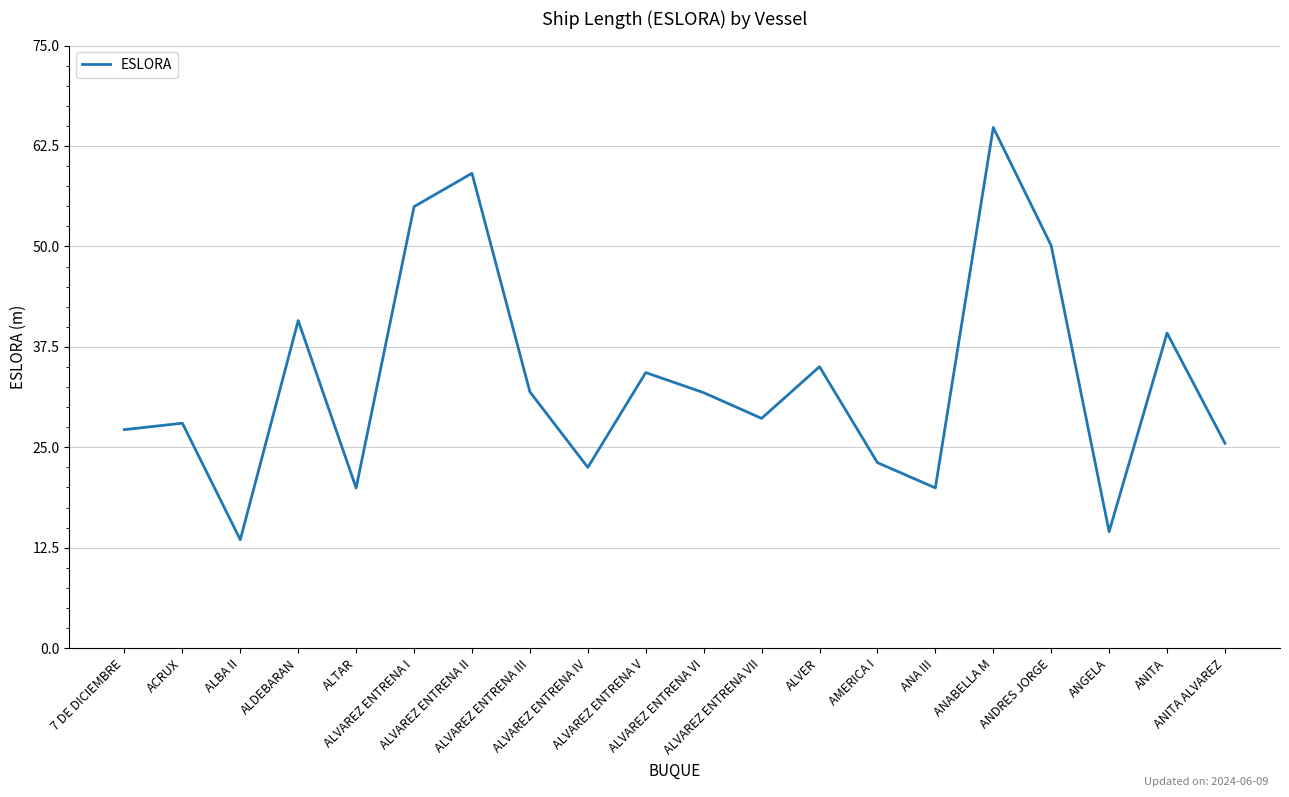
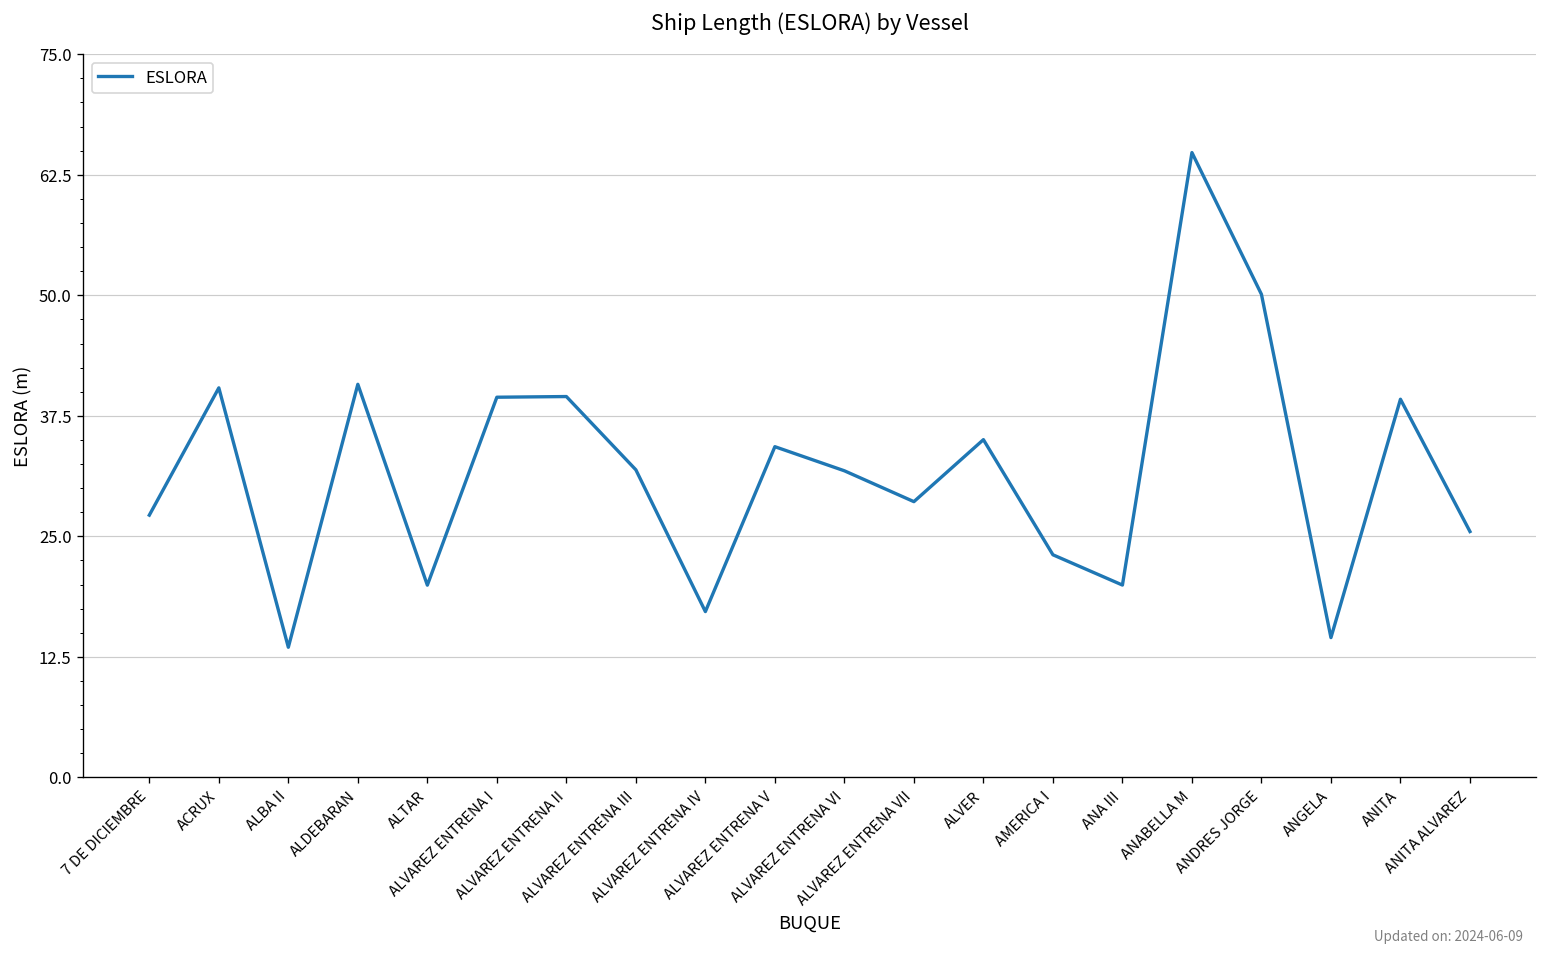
ACRUX: 28 -> 40
ALVAREZ ENTRENA I: 55 -> 39
ALVAREZ ENTRENA II: 59 -> 40
ALVAREZ ENTRENA IV: 23 -> 17
